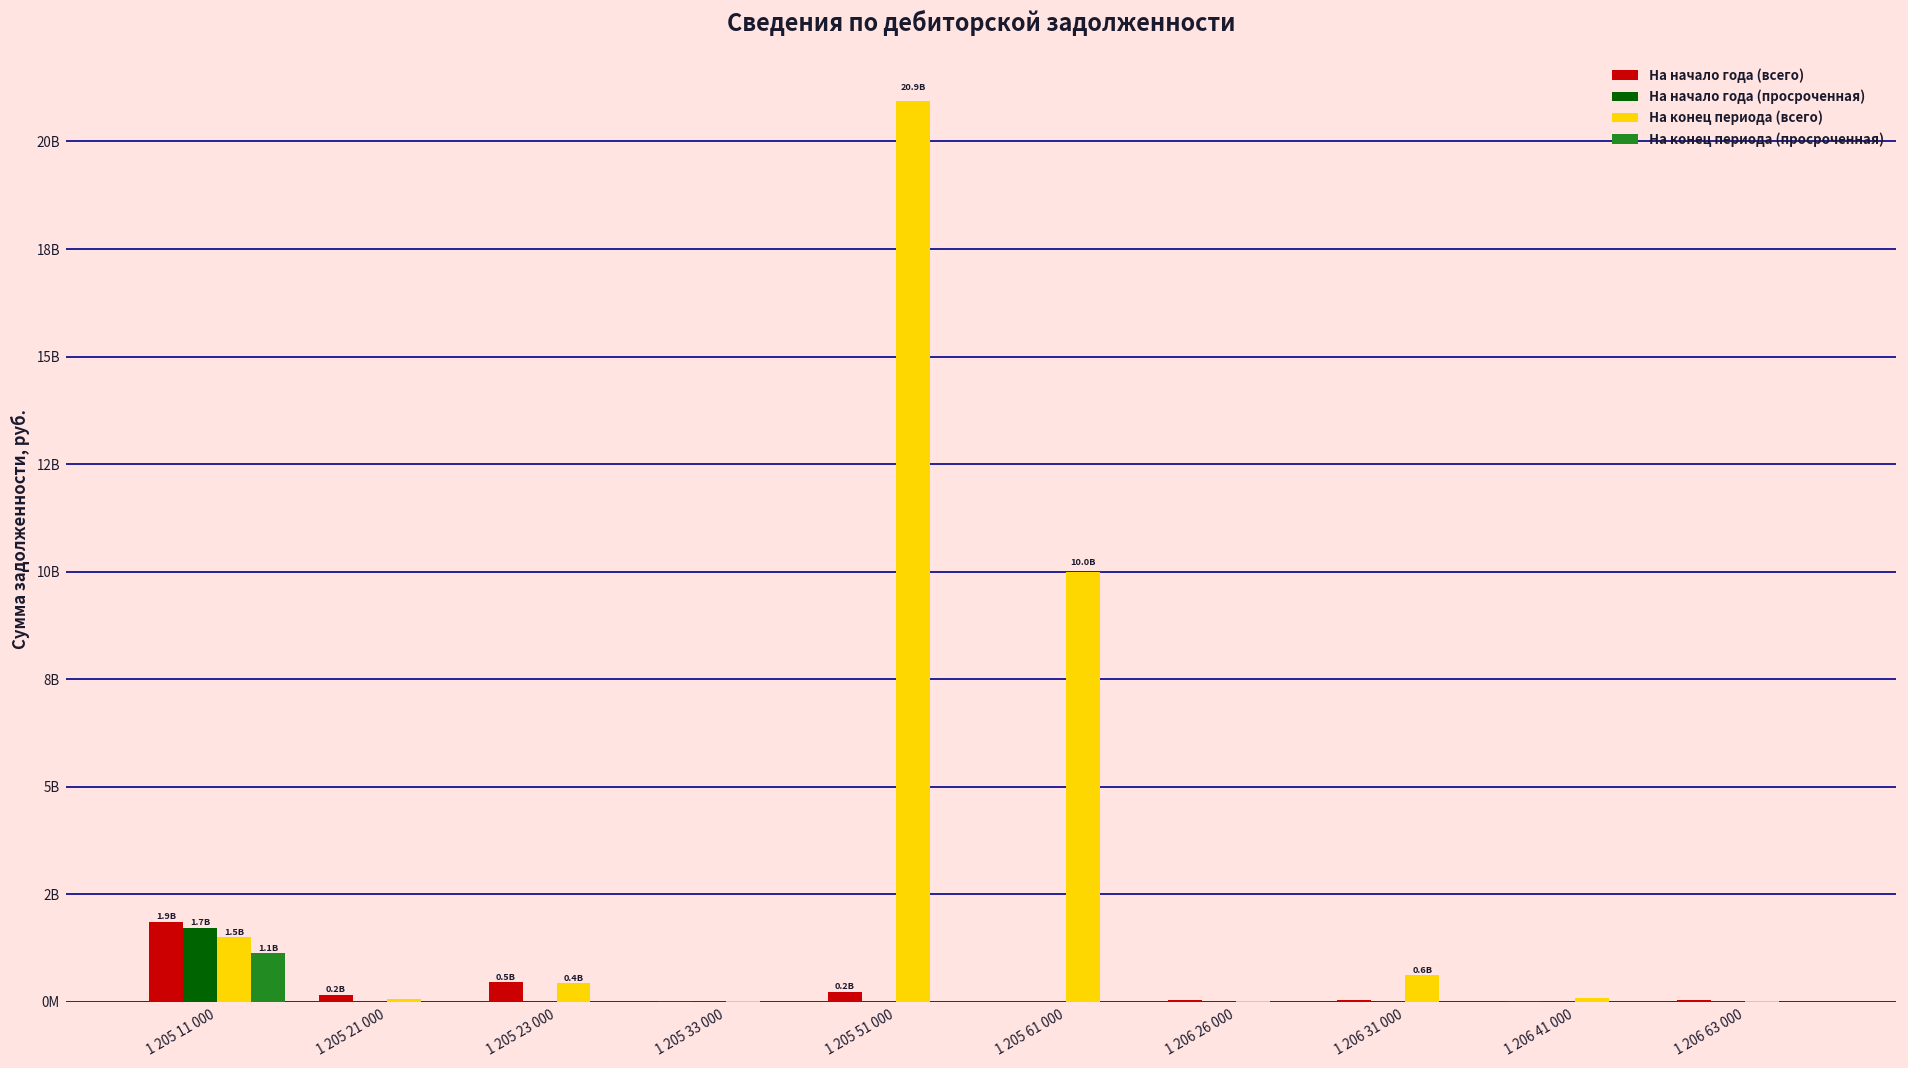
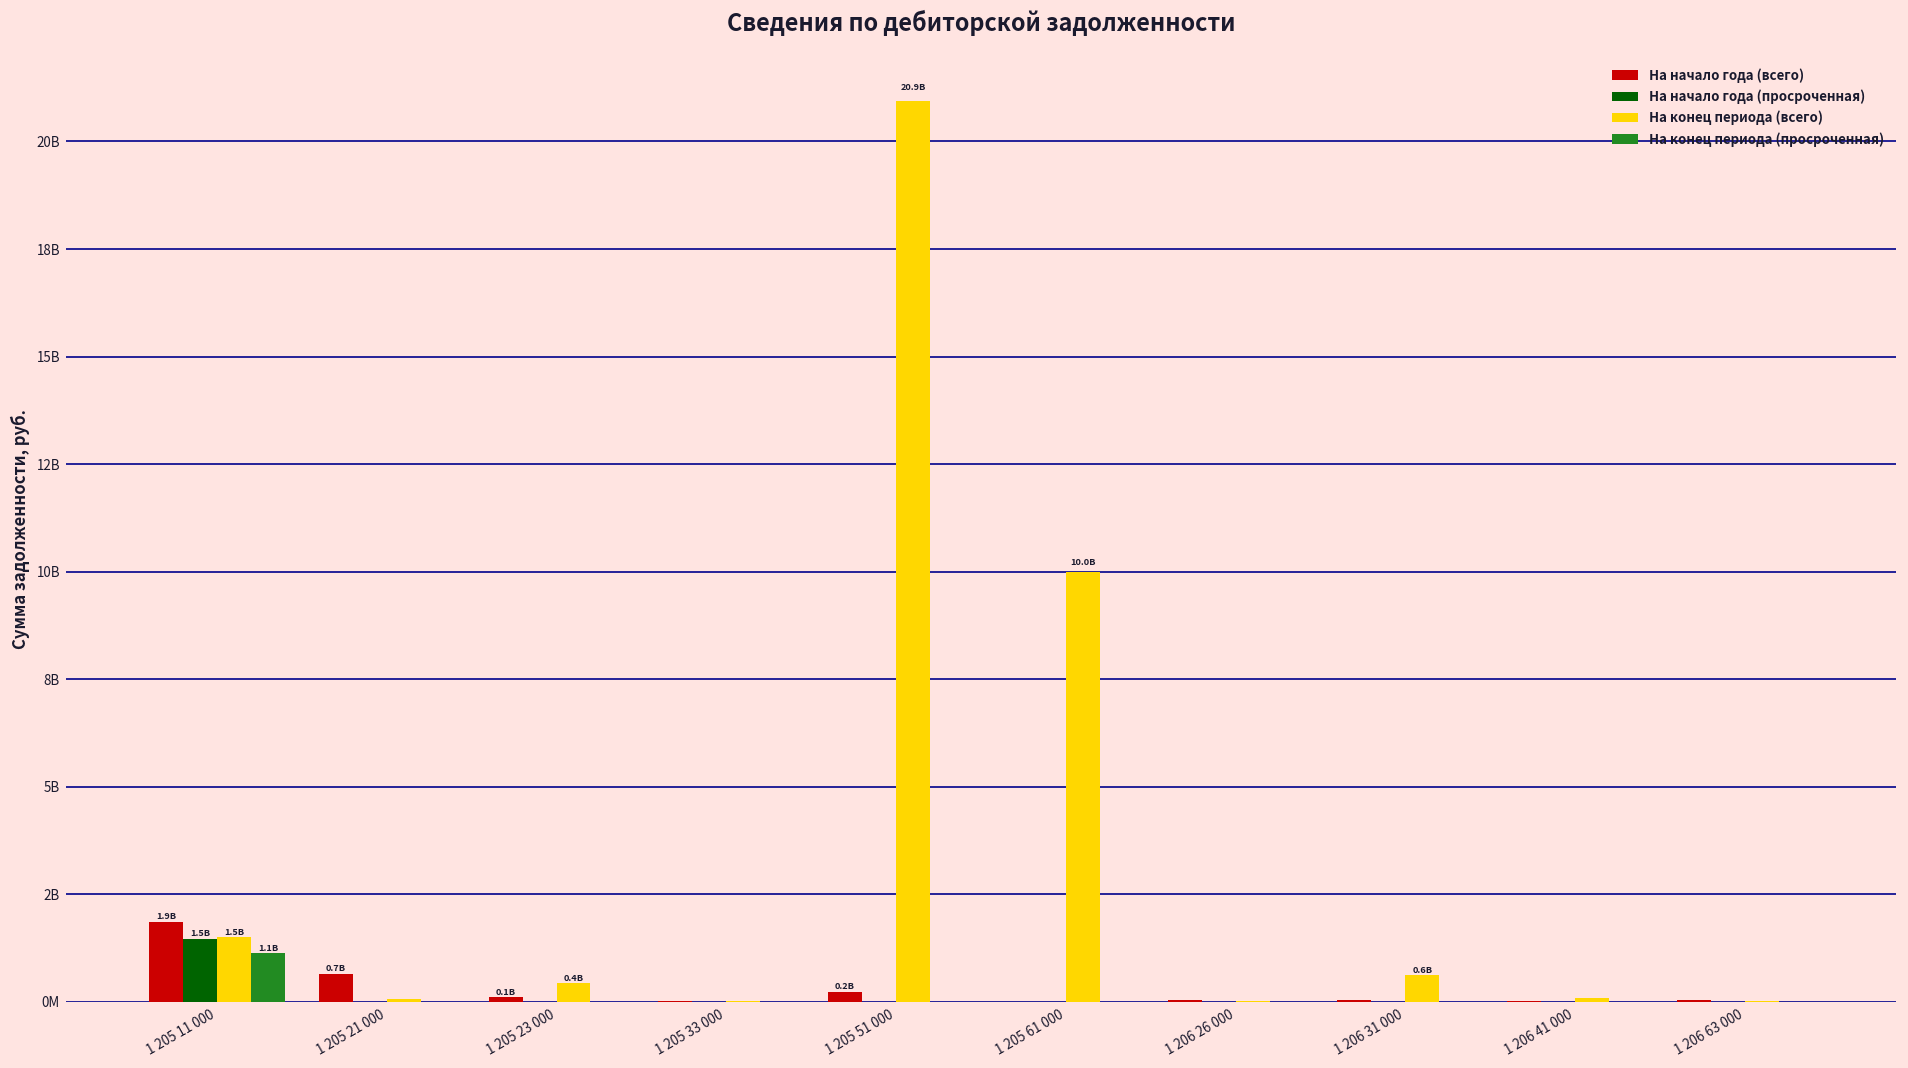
На начало года (просроченная), 1 205 11 000: 1.7B -> 1.5B
На начало года (всего), 1 205 21 000: 0.2B -> 0.7B
На начало года (всего), 1 205 23 000: 0.5B -> 0.1B
